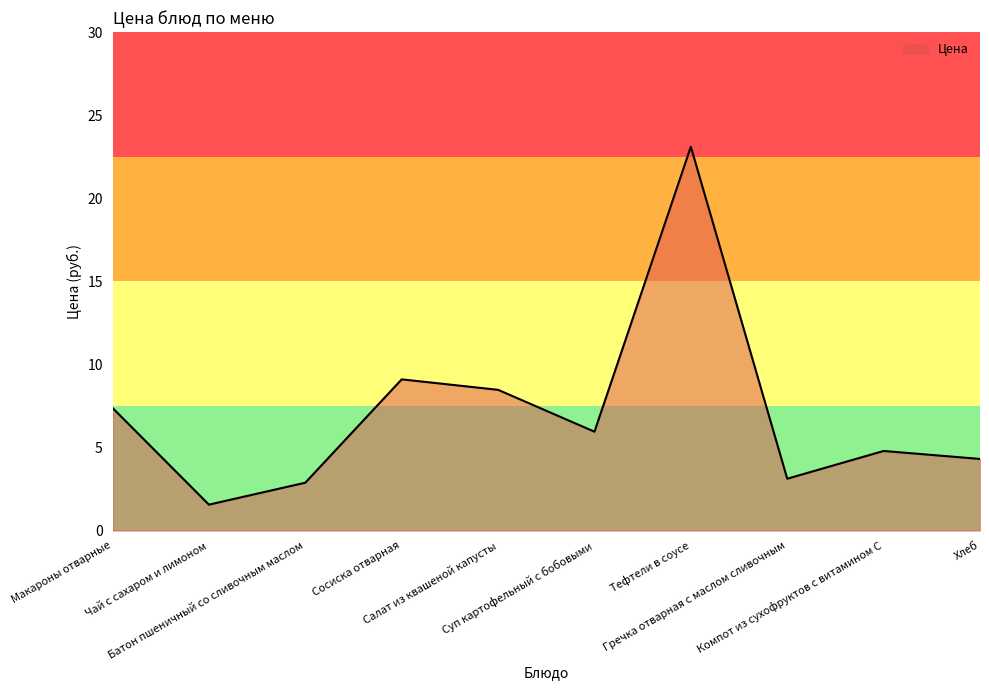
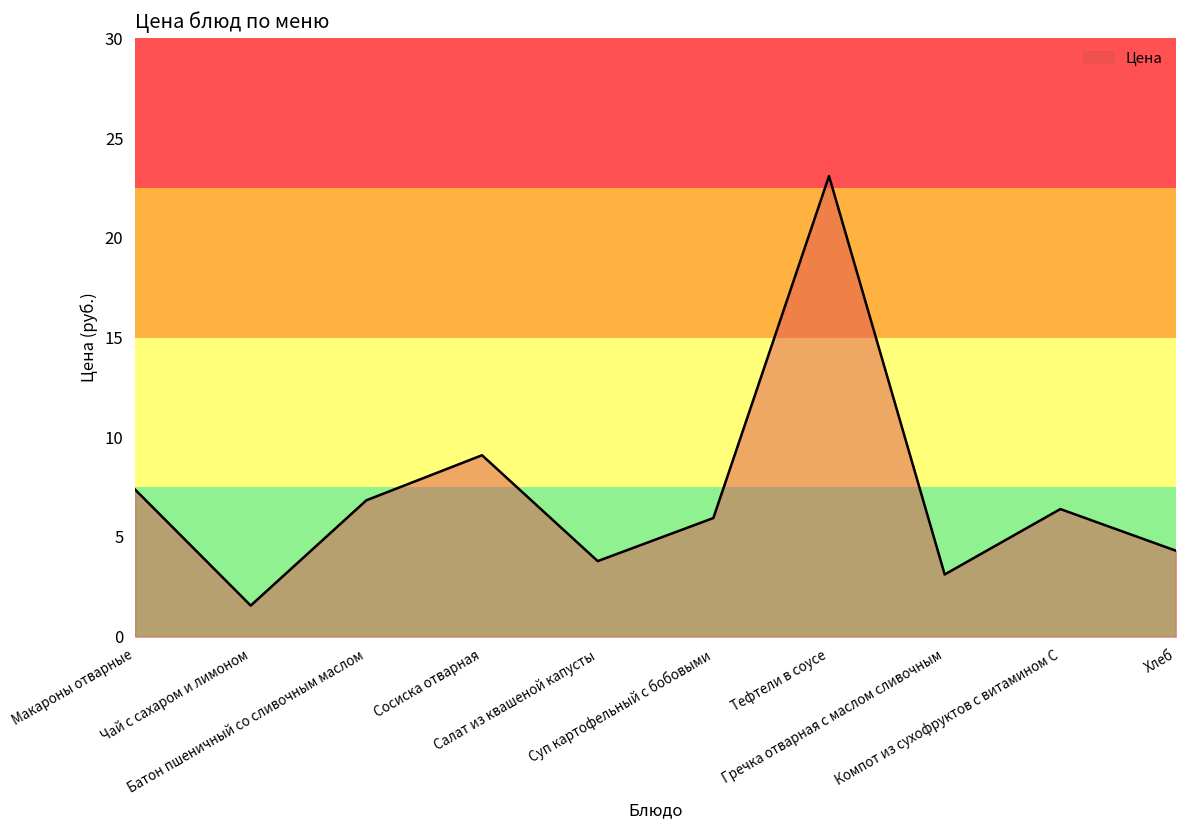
Батон пшеничный со сливочным маслом: 2.9 -> 6.8
Салат из квашеной капусты: 8.5 -> 3.8
Компот из сухофруктов с витамином С: 4.8 -> 6.4
